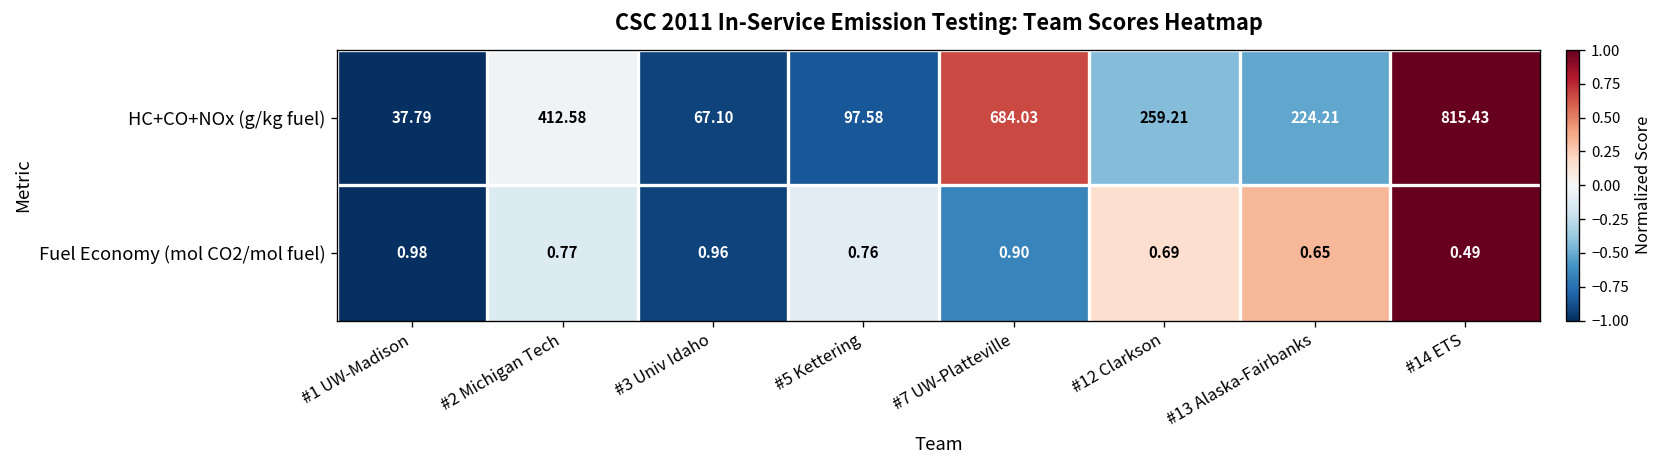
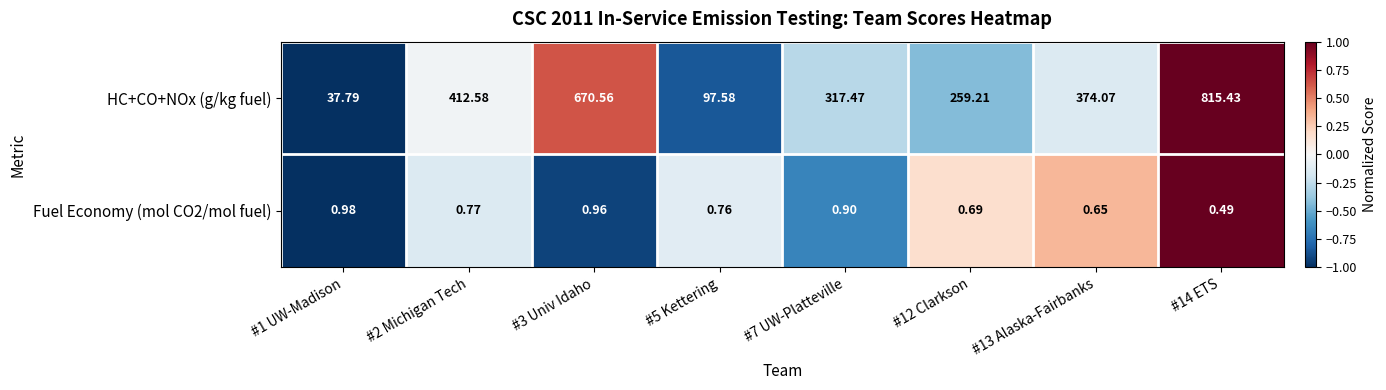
HC+CO+NOx (g/kg fuel), #3 Univ Idaho: 67.10 -> 670.56
HC+CO+NOx (g/kg fuel), #7 UW-Platteville: 684.03 -> 317.47
HC+CO+NOx (g/kg fuel), #13 Alaska-Fairbanks: 224.21 -> 374.07
